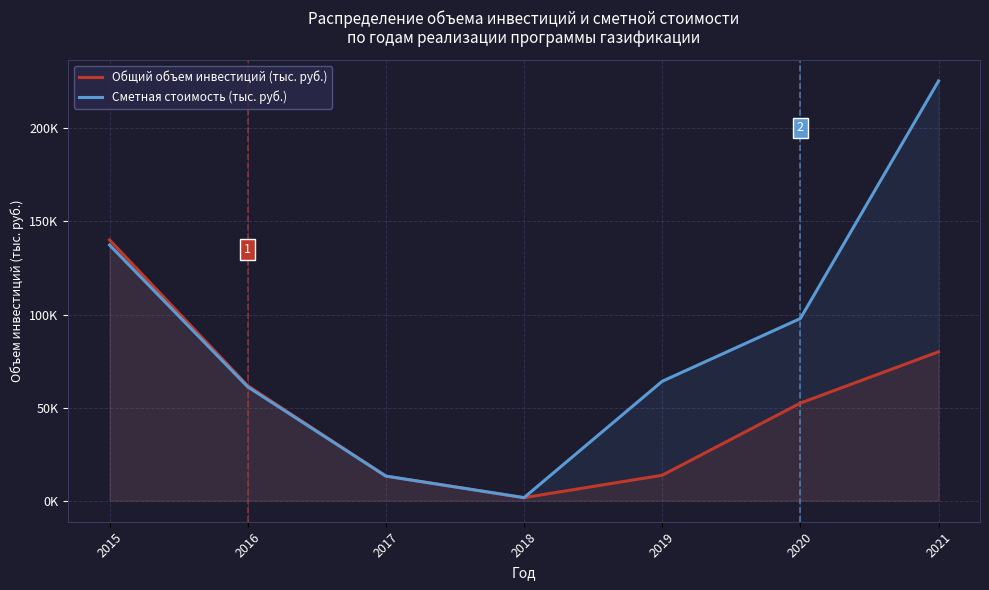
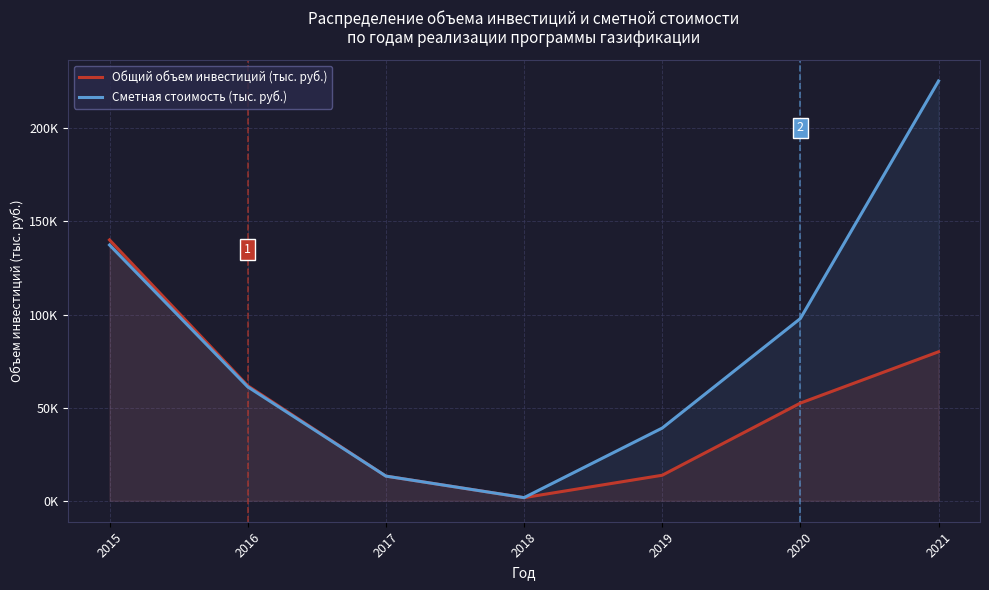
Сметная стоимость (тыс. руб.), 2019: 64000 -> 39000
